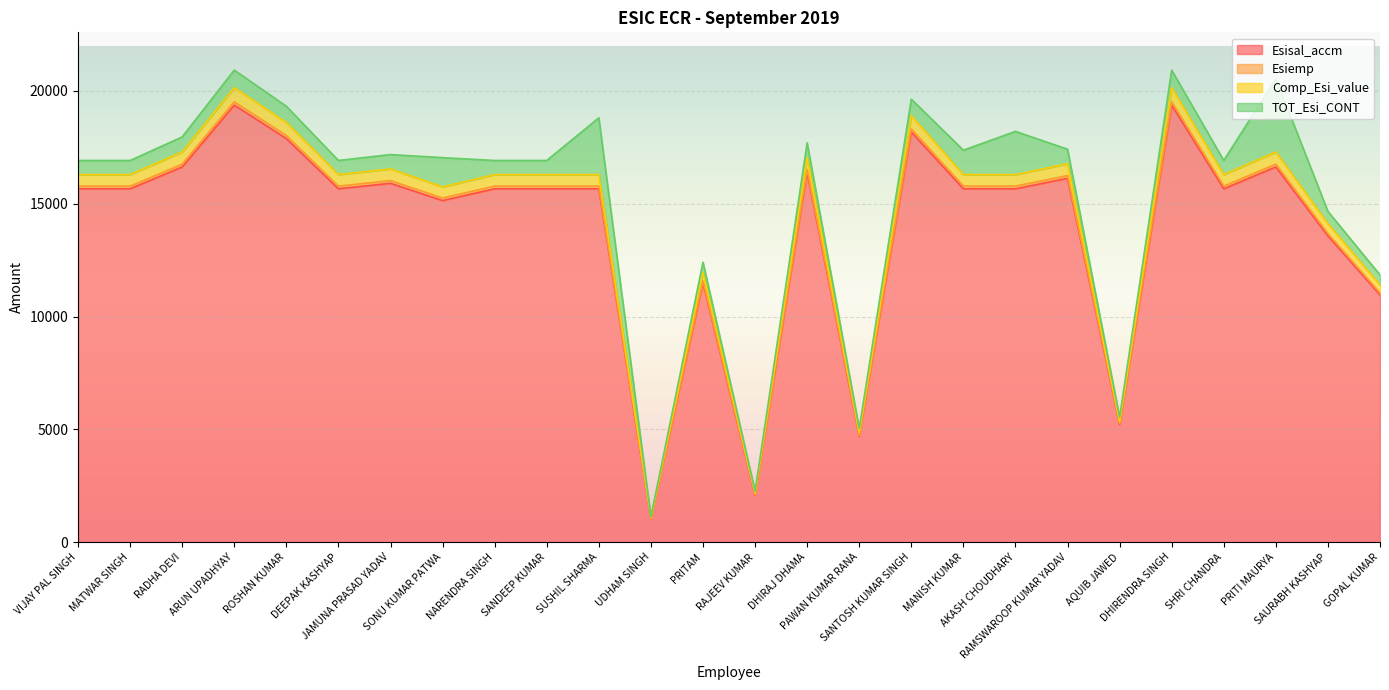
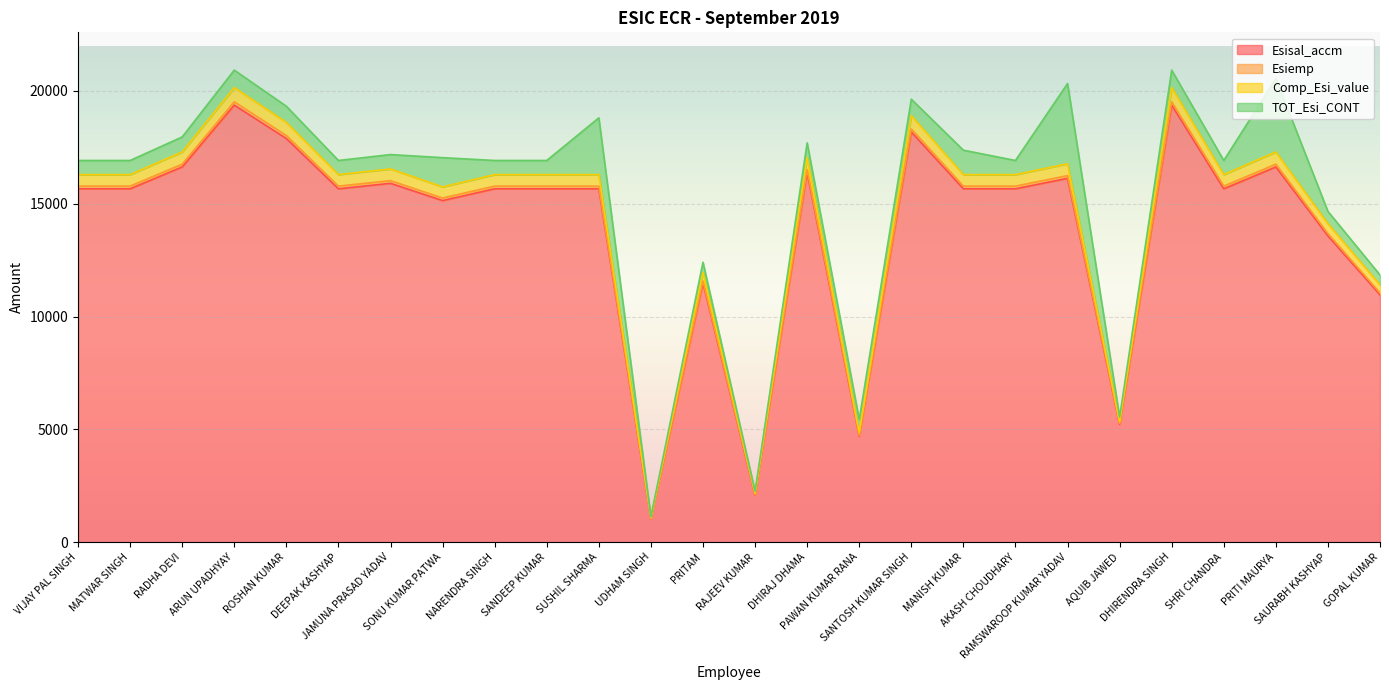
TOT_Esi_CONT, PAWAN KUMAR RANA: 200 -> 600
TOT_Esi_CONT, AKASH CHOUDHARY: 1900 -> 600
TOT_Esi_CONT, RAMSWAROOP KUMAR YADAV: 600 -> 3600
